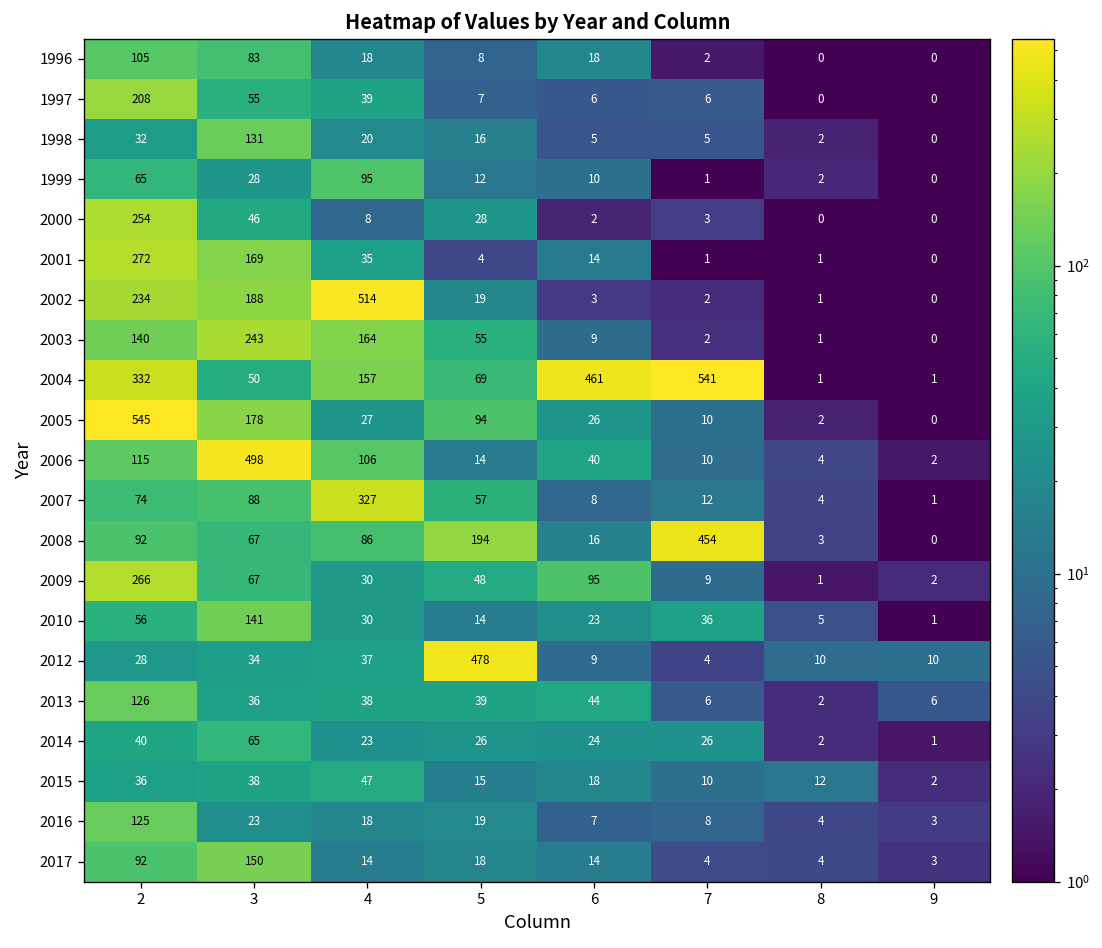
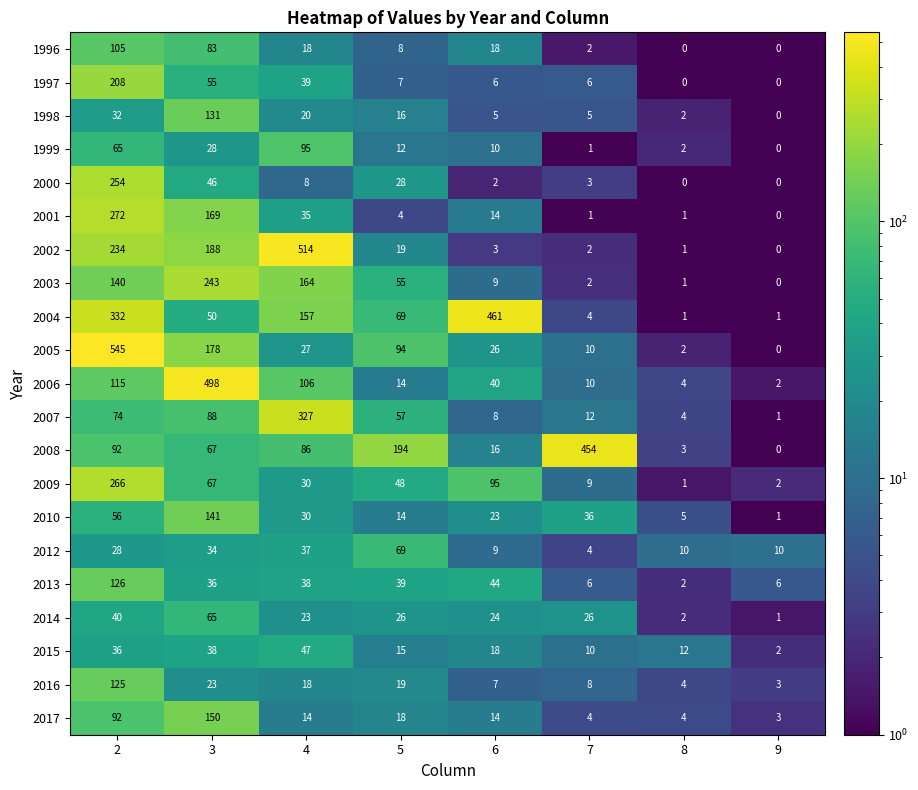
2004, 7: 541 -> 4
2012, 5: 478 -> 69
